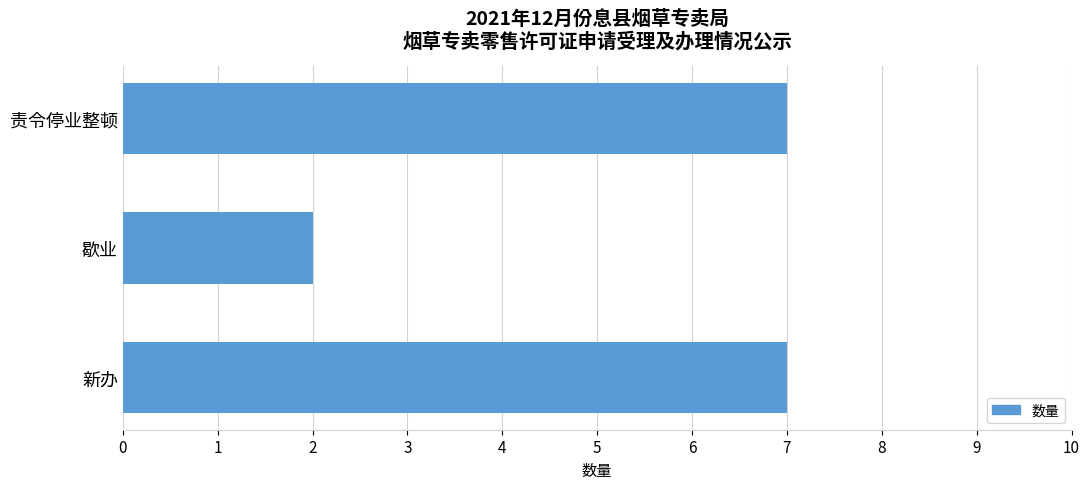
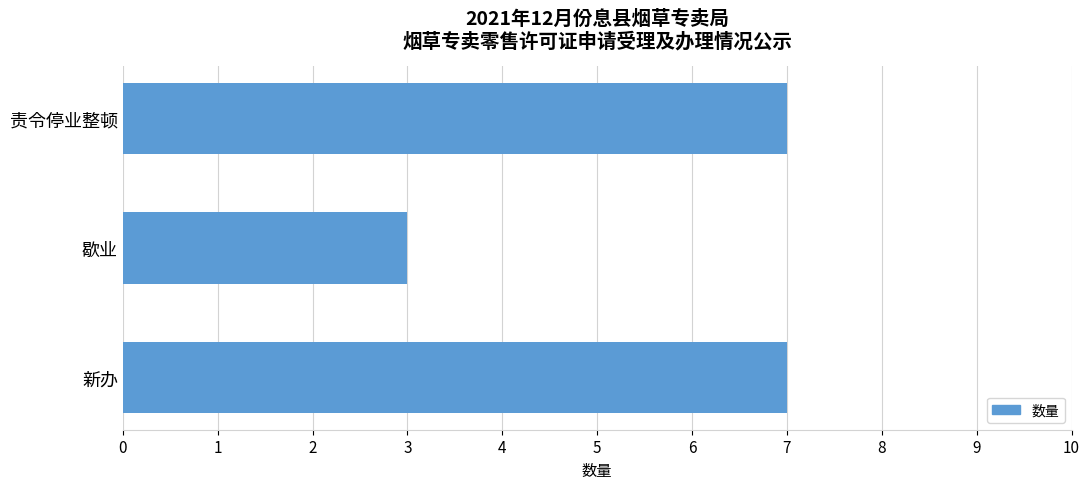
歇业: 2 -> 3
